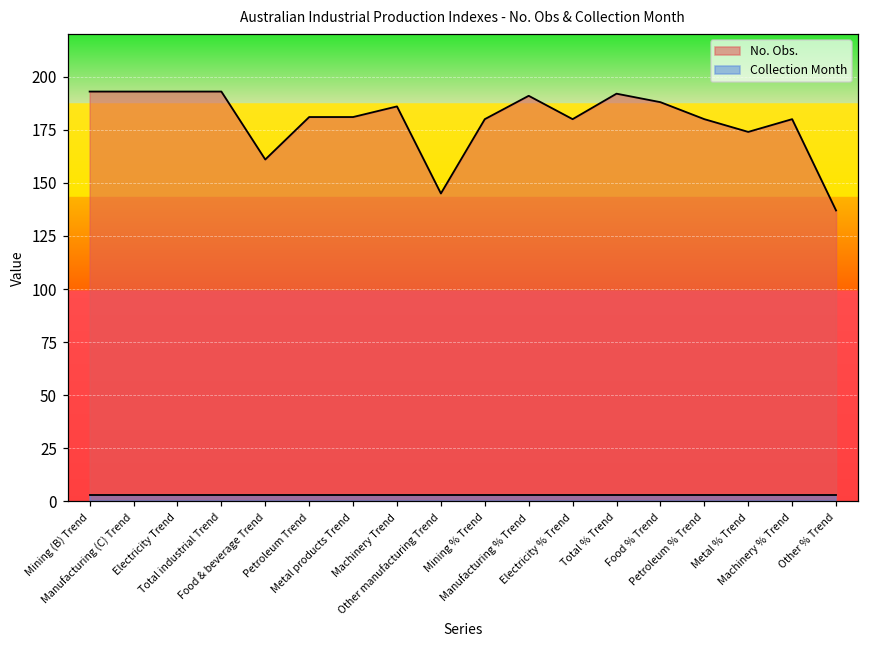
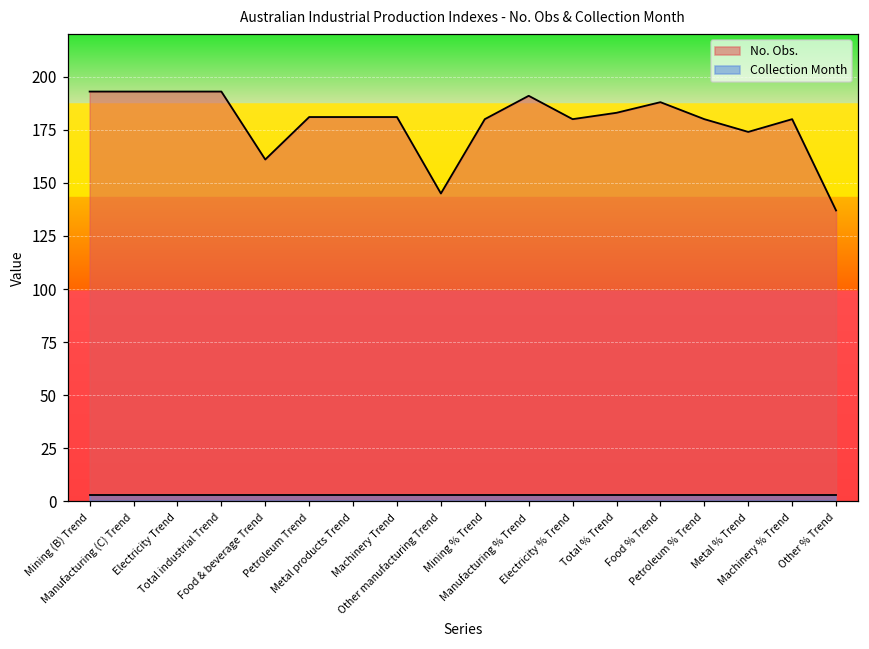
No. Obs., Machinery Trend: 186 -> 181
No. Obs., Total % Trend: 192 -> 183
